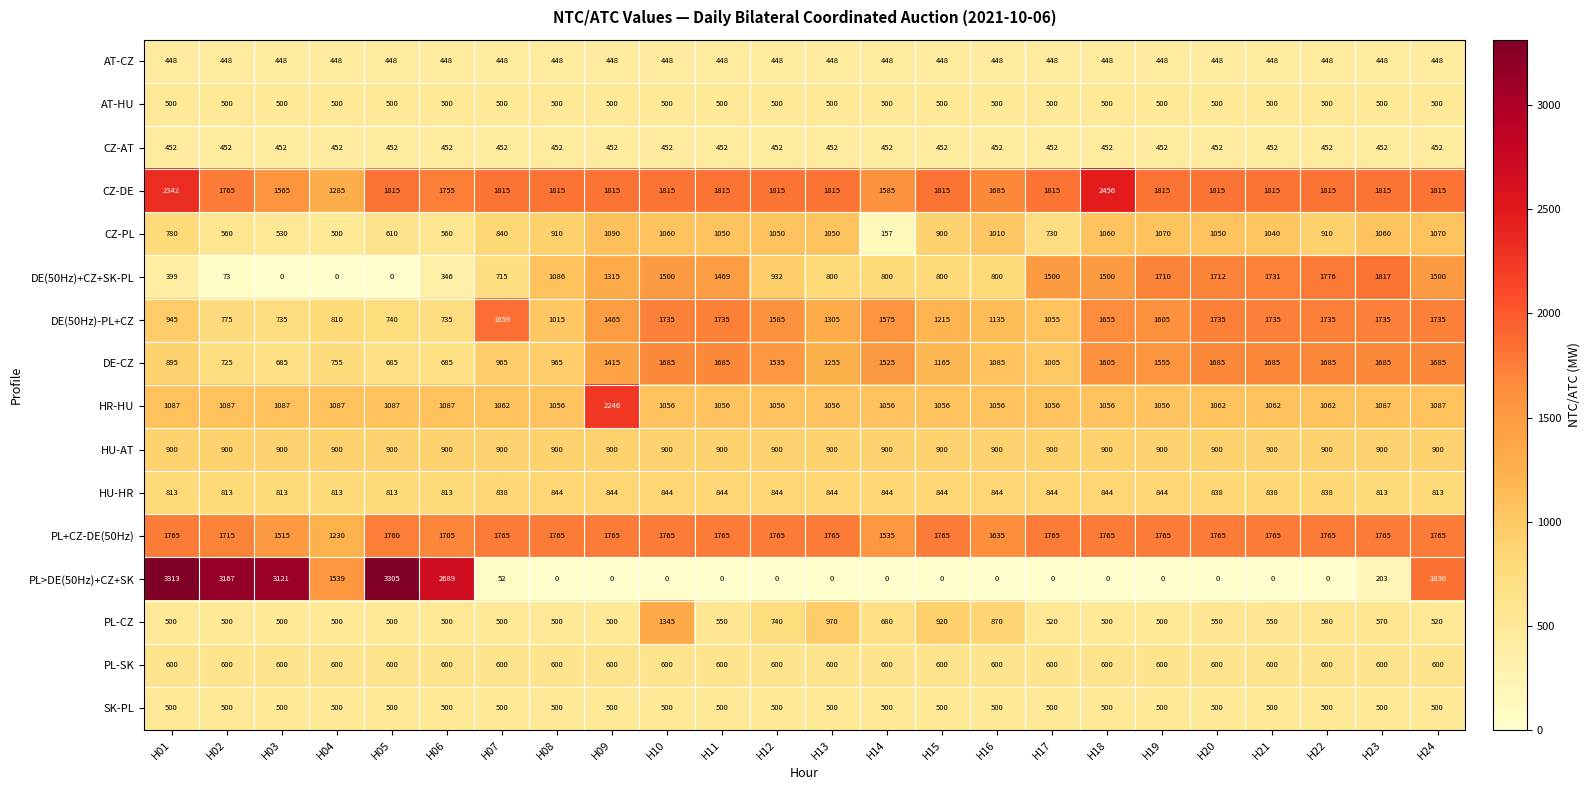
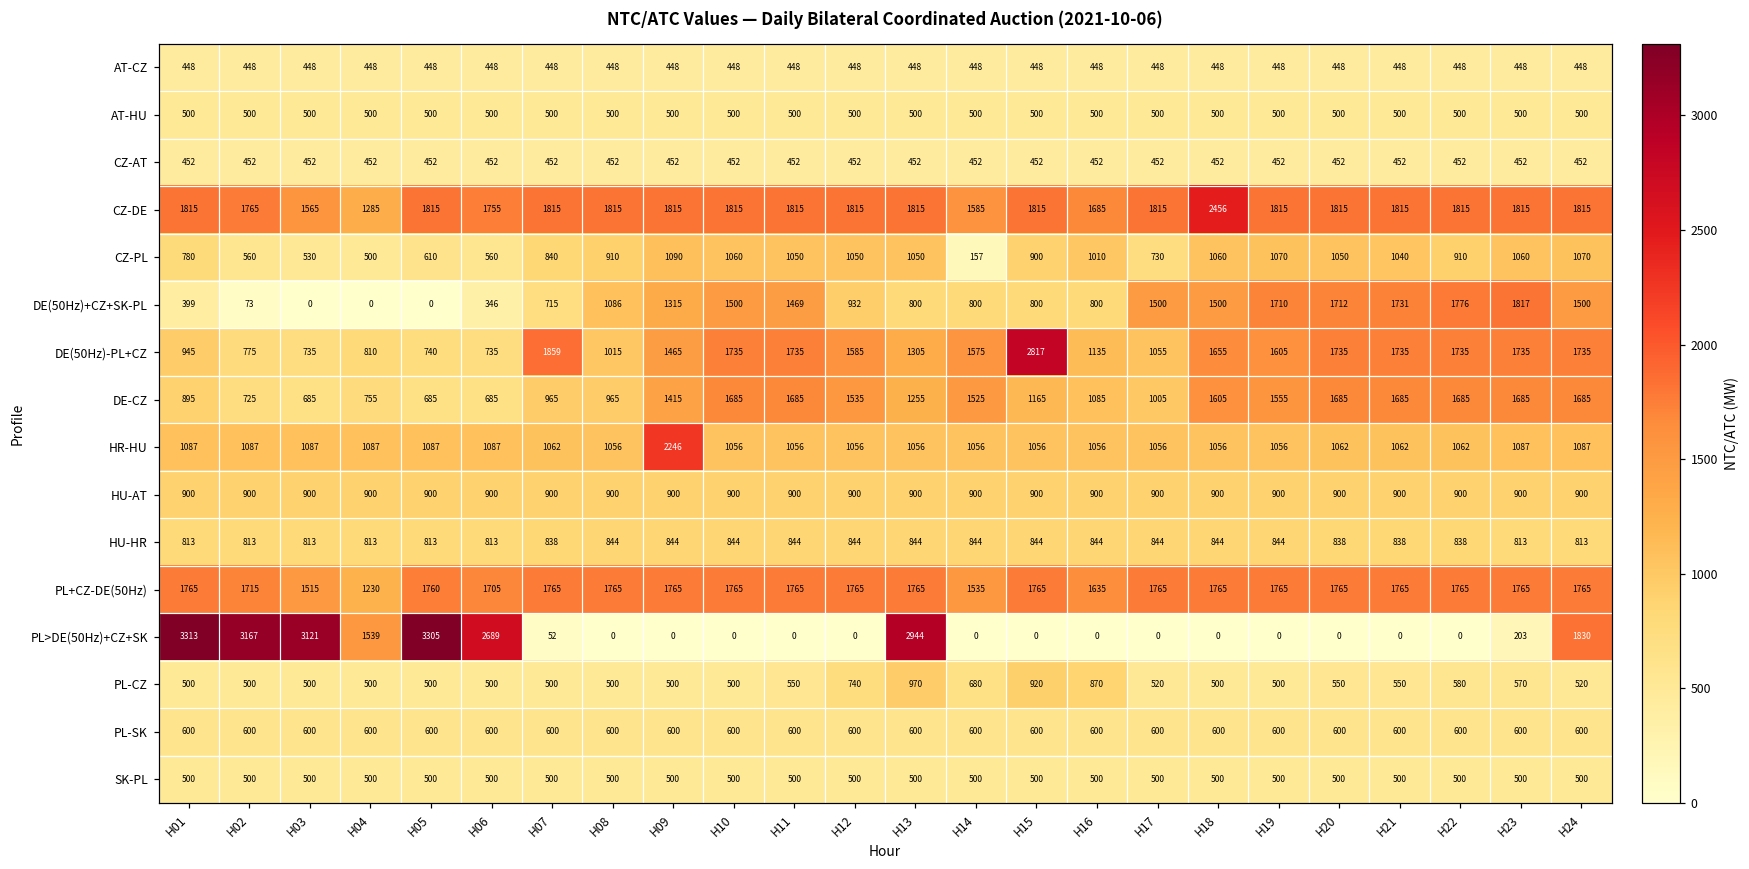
CZ-DE, H01: 2342 -> 1815
DE(50Hz)-PL+CZ, H15: 1215 -> 2817
PL>DE(50Hz)+CZ+SK, H13: 0 -> 2944
PL-CZ, H10: 1345 -> 500
